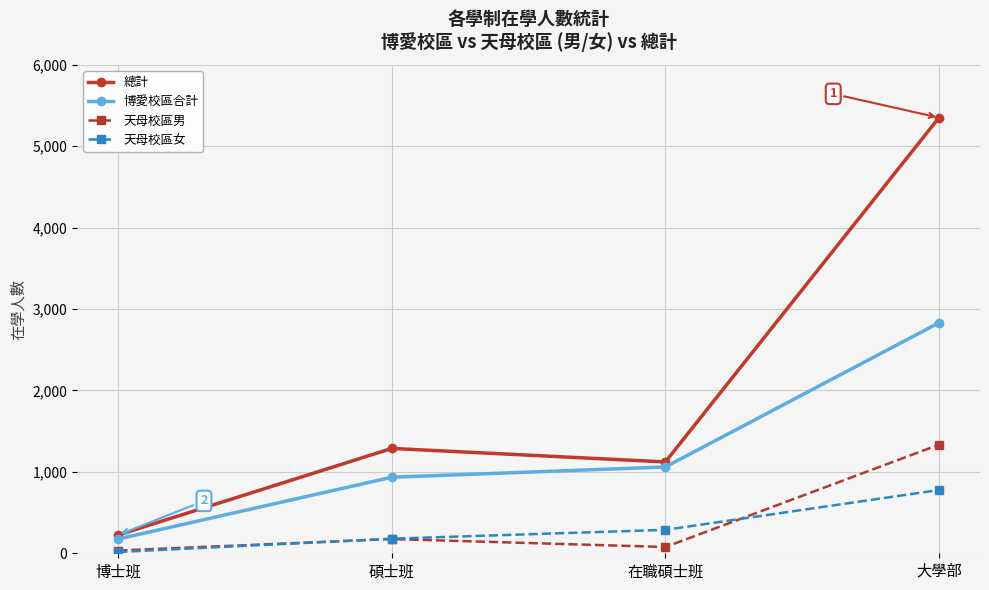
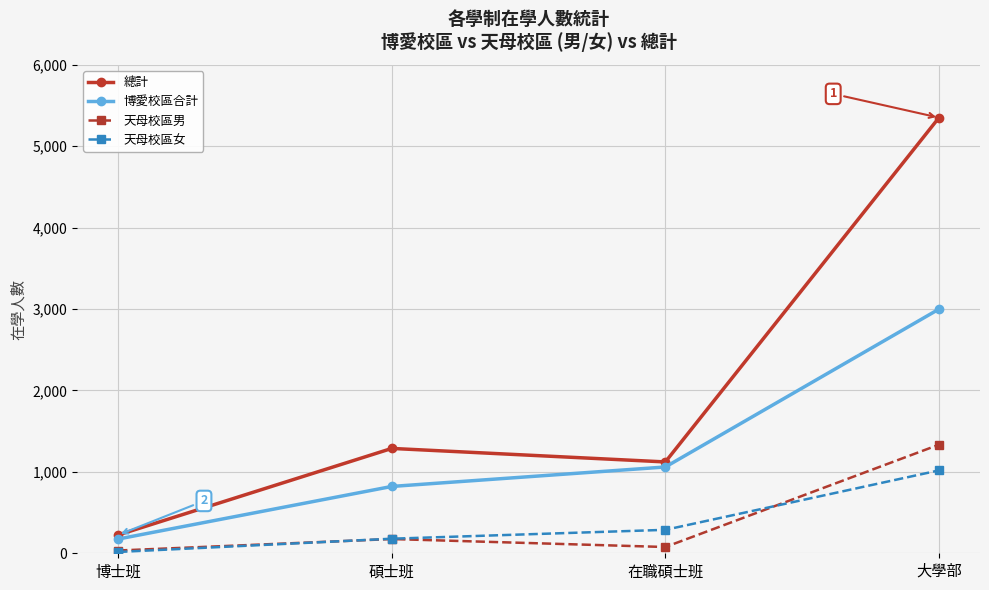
博愛校區合計, 碩士班: 900 -> 800
博愛校區合計, 大學部: 2,800 -> 3,000
天母校區女, 大學部: 800 -> 1,000
